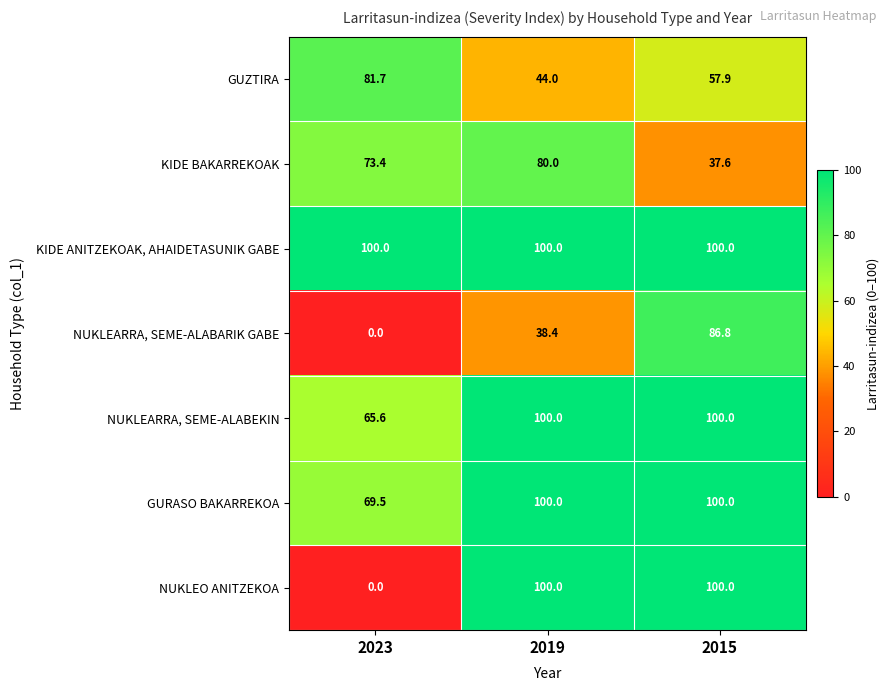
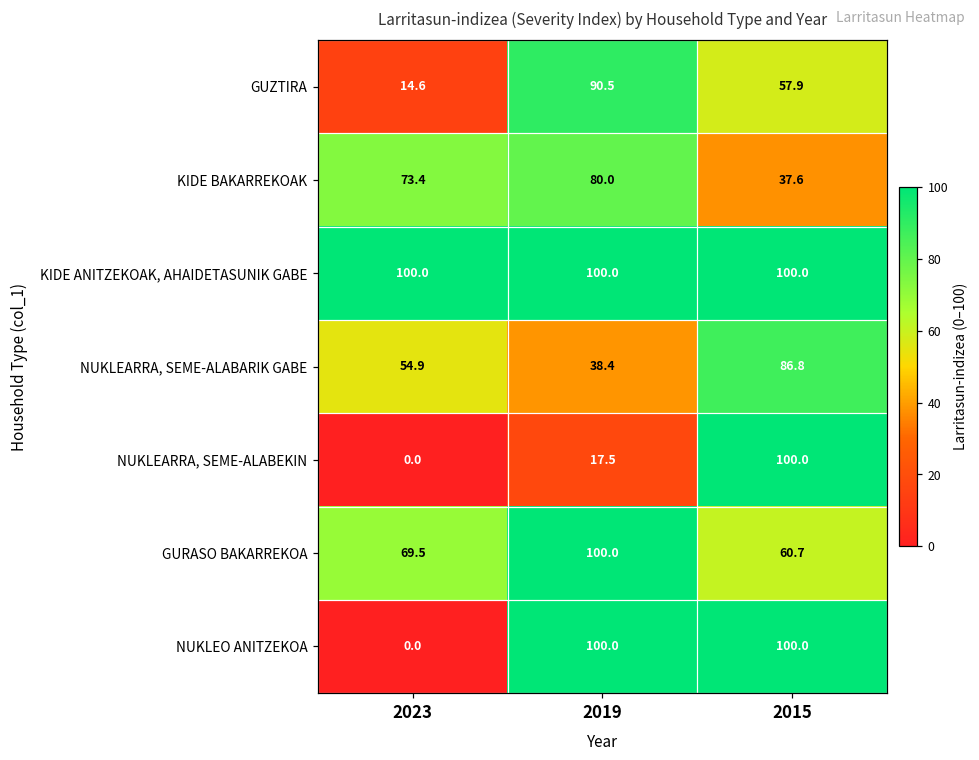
GUZTIRA, 2023: 81.7 -> 14.6
GUZTIRA, 2019: 44.0 -> 90.5
NUKLEARRA, SEME-ALABARIK GABE, 2023: 0.0 -> 54.9
NUKLEARRA, SEME-ALABEKIN, 2023: 65.6 -> 0.0
NUKLEARRA, SEME-ALABEKIN, 2019: 100.0 -> 17.5
GURASO BAKARREKOA, 2015: 100.0 -> 60.7
